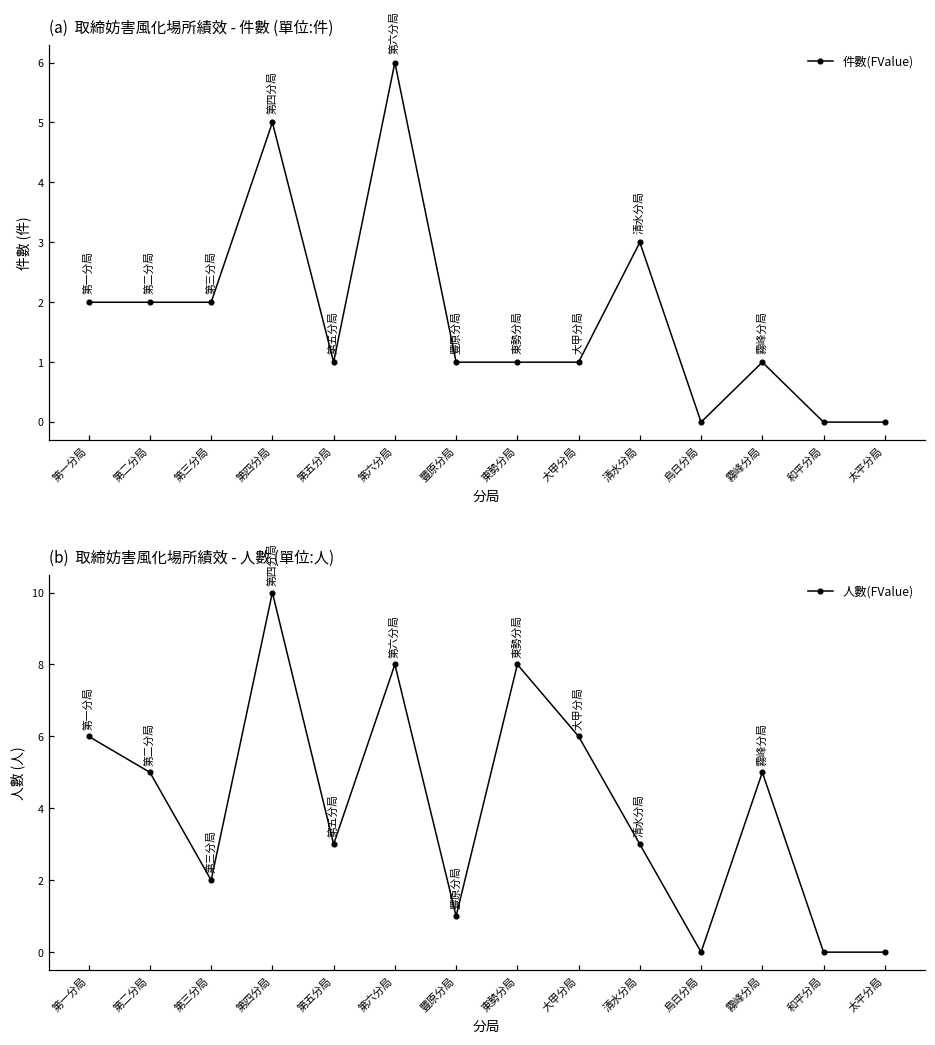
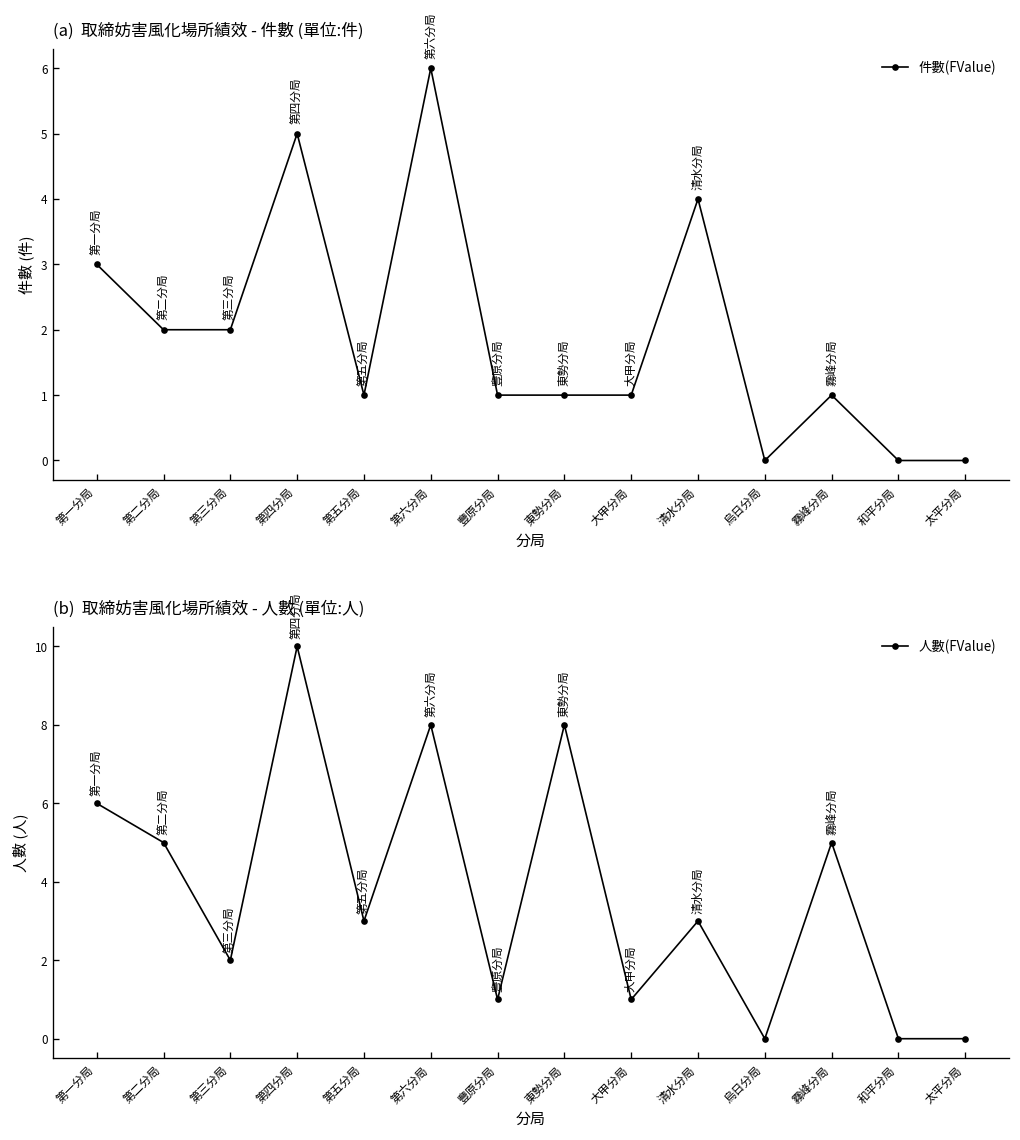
(a) 取締妨害風化場所績效 - 件數 (單位:件), 第一分局: 2 -> 3
(a) 取締妨害風化場所績效 - 件數 (單位:件), 清水分局: 3 -> 4
(b) 取締妨害風化場所績效 - 人數 (單位:人), 大甲分局: 6 -> 1
